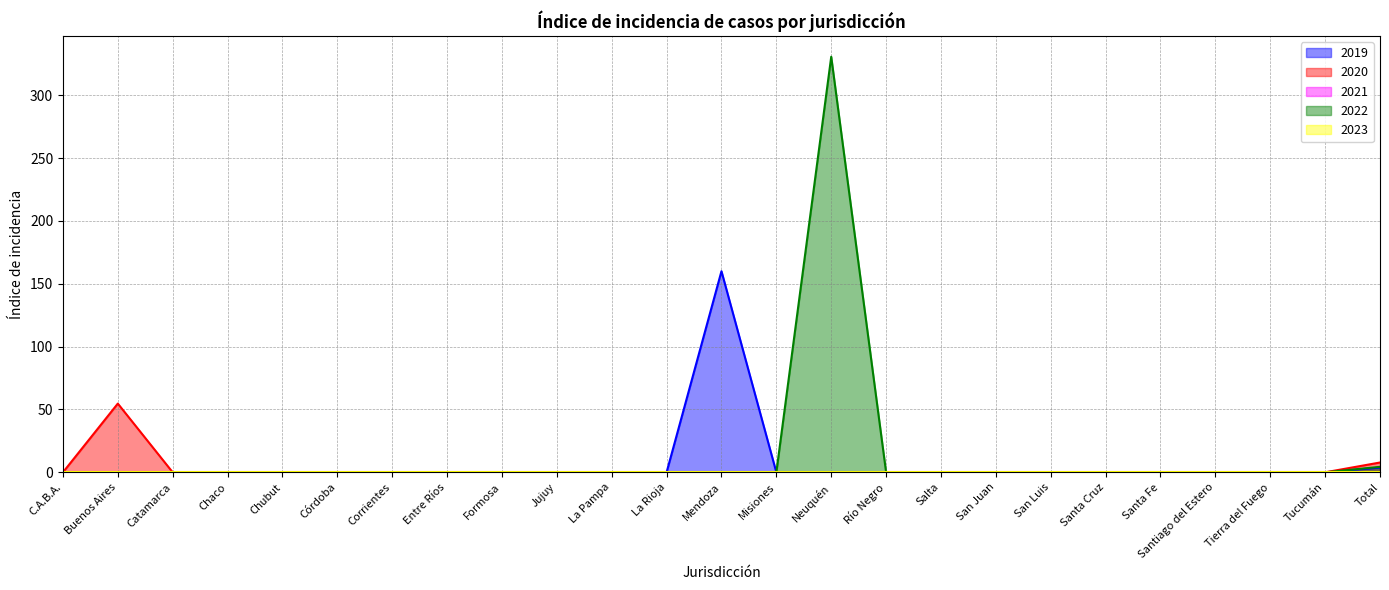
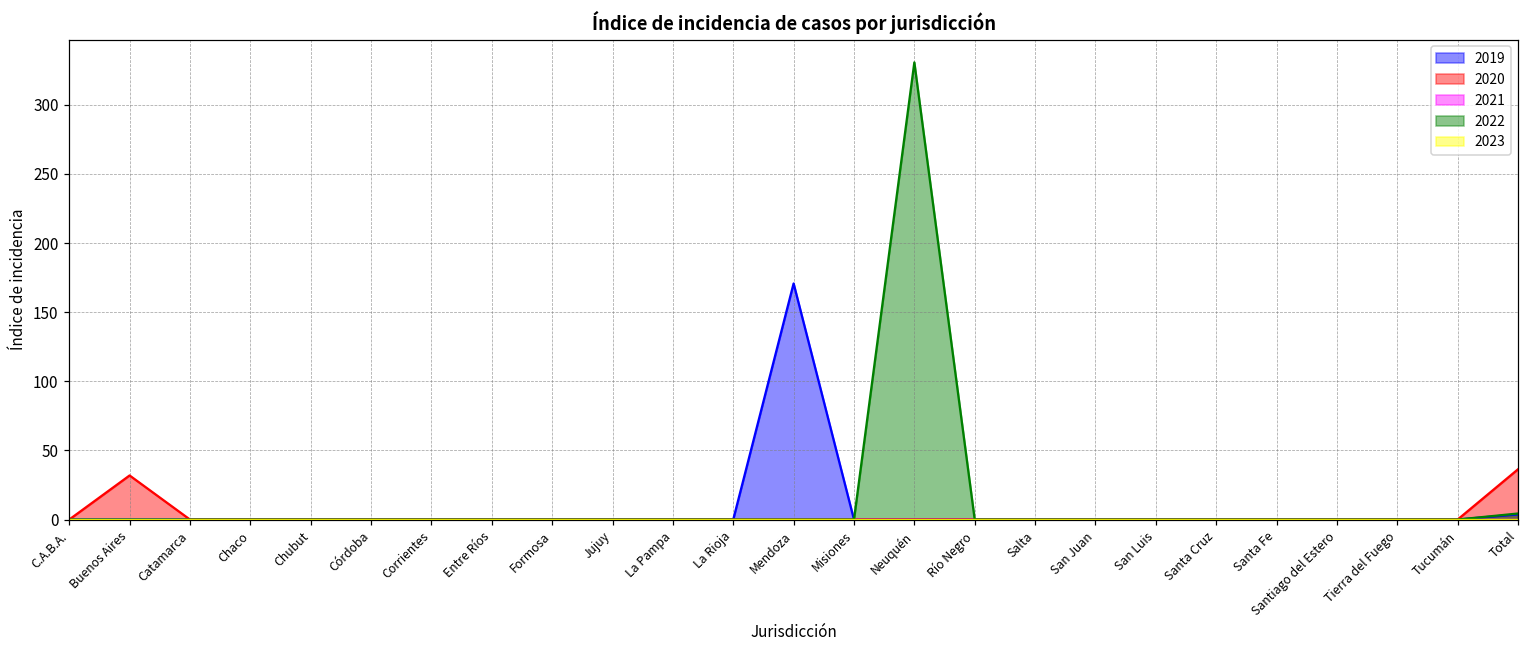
2020, Buenos Aires: 55 -> 32
2019, Mendoza: 160 -> 171
2020, Total: 8 -> 36
